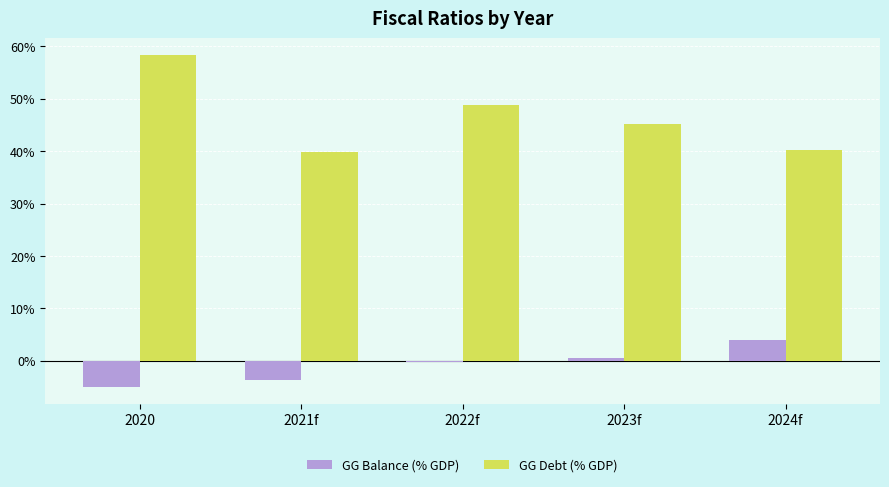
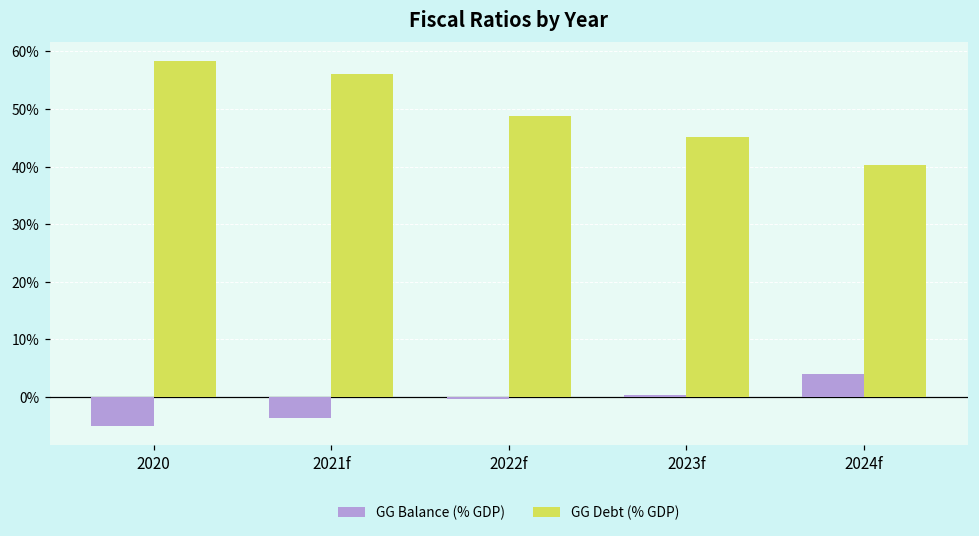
GG Debt (% GDP), 2021f: 40% -> 56%
